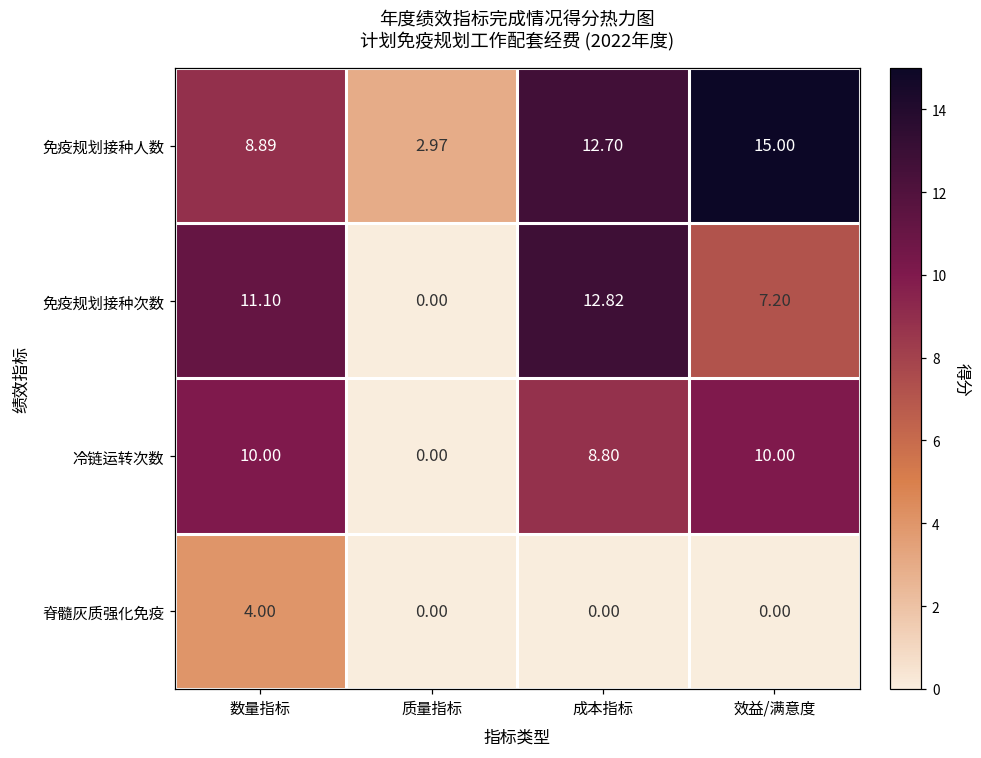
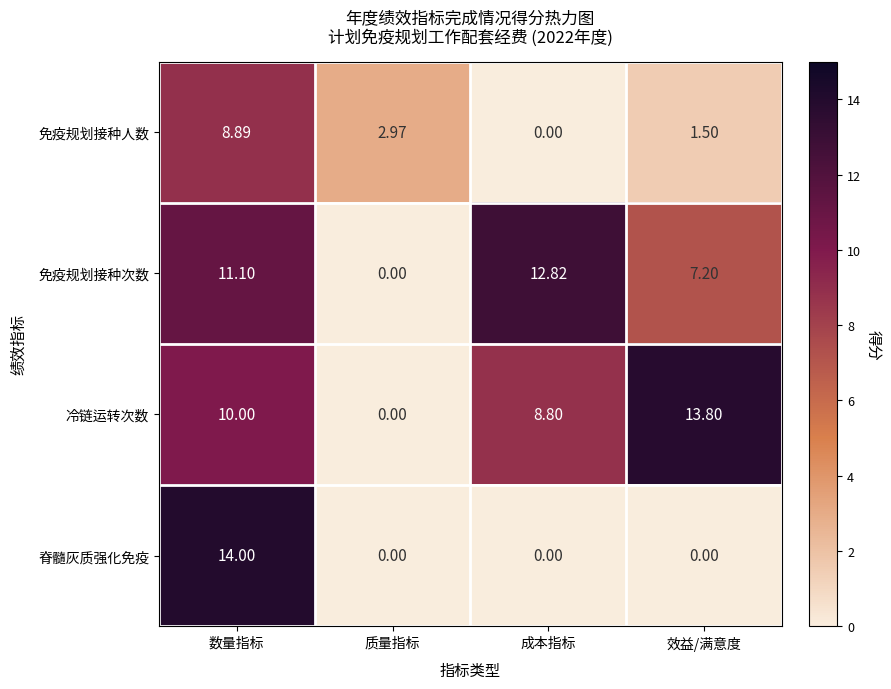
免疫规划接种人数, 成本指标: 12.70 -> 0.00
免疫规划接种人数, 效益/满意度: 15.00 -> 1.50
冷链运转次数, 效益/满意度: 10.00 -> 13.80
脊髓灰质强化免疫, 数量指标: 4.00 -> 14.00
